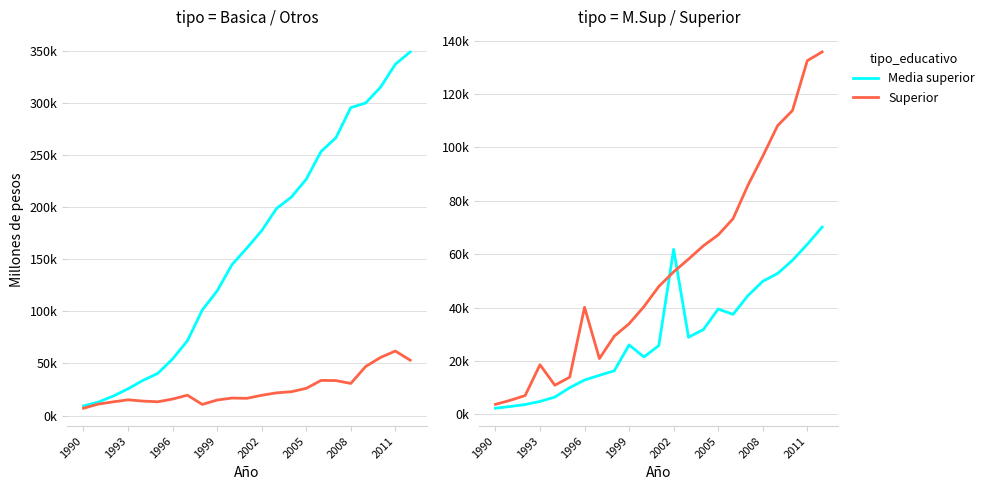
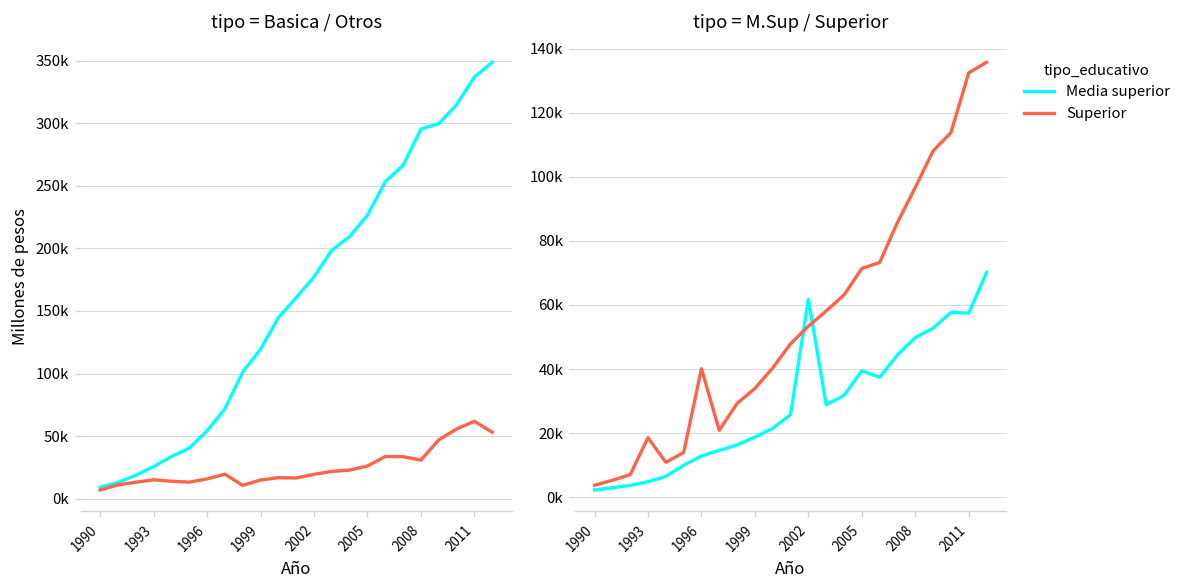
tipo = M.Sup / Superior, Media superior, 1999: 26000 -> 19000
tipo = M.Sup / Superior, Superior, 2005: 67000 -> 71000
tipo = M.Sup / Superior, Media superior, 2011: 64000 -> 57000
